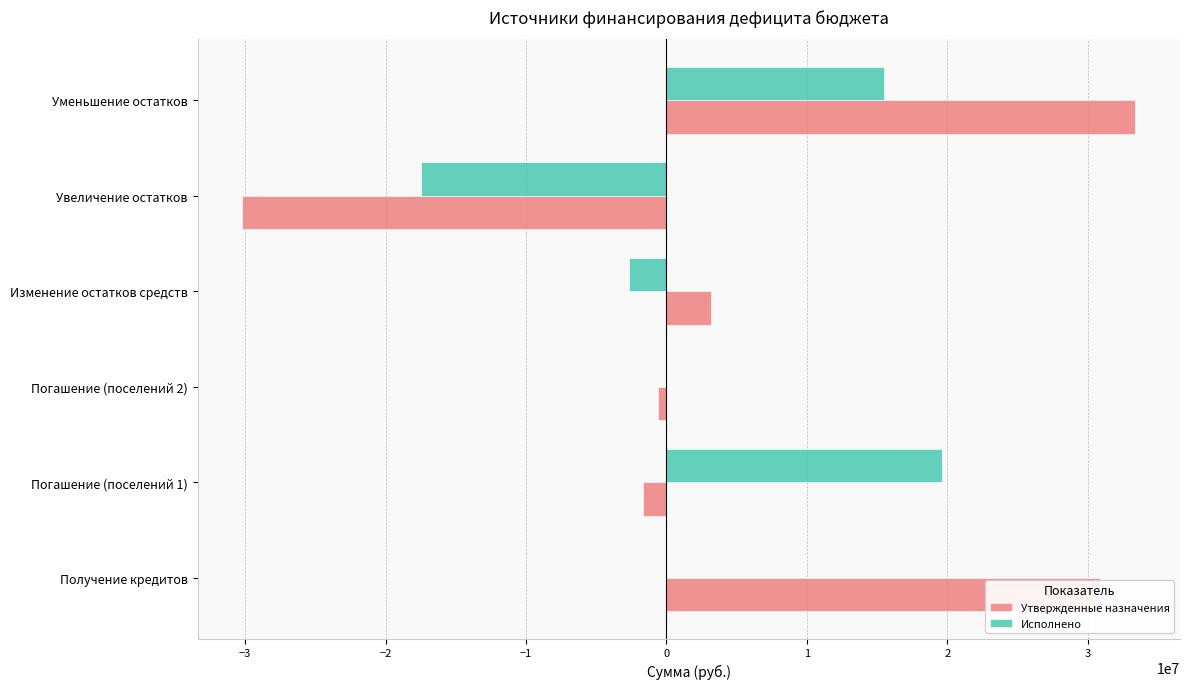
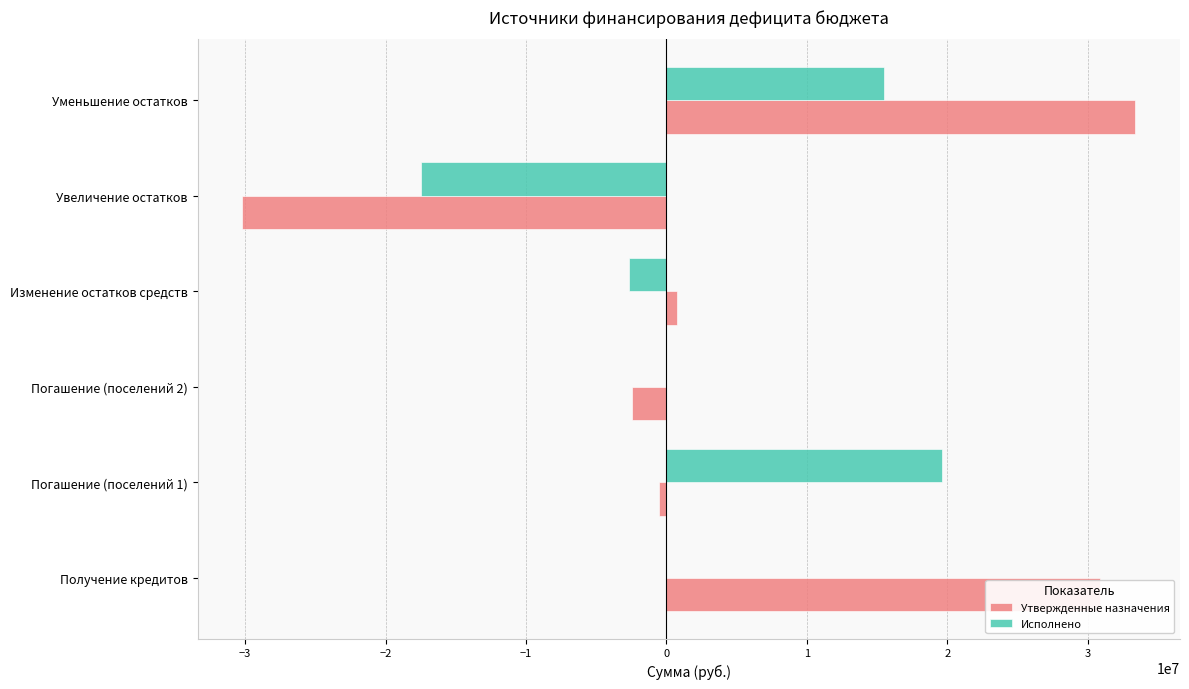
Утвержденные назначения, Изменение остатков средств: 3200000 -> 800000
Утвержденные назначения, Погашение (поселений 2): -600000 -> -2400000
Утвержденные назначения, Погашение (поселений 1): -1700000 -> -500000
